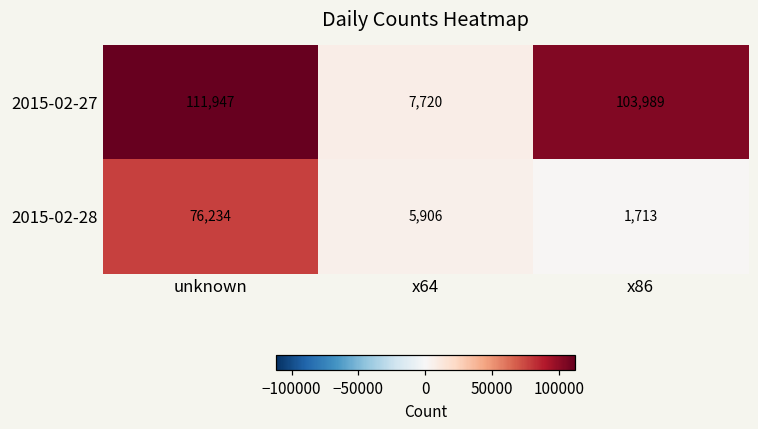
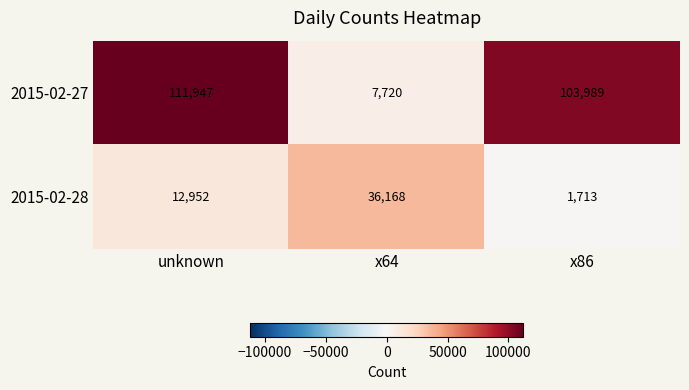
2015-02-28, unknown: 76,234 -> 12,952
2015-02-28, x64: 5,906 -> 36,168
